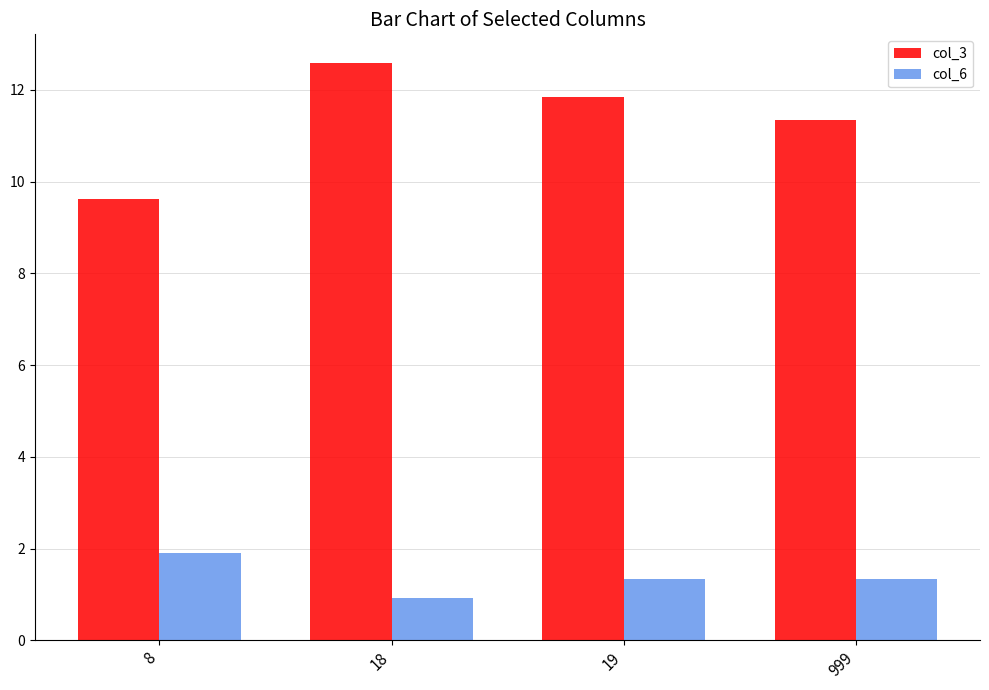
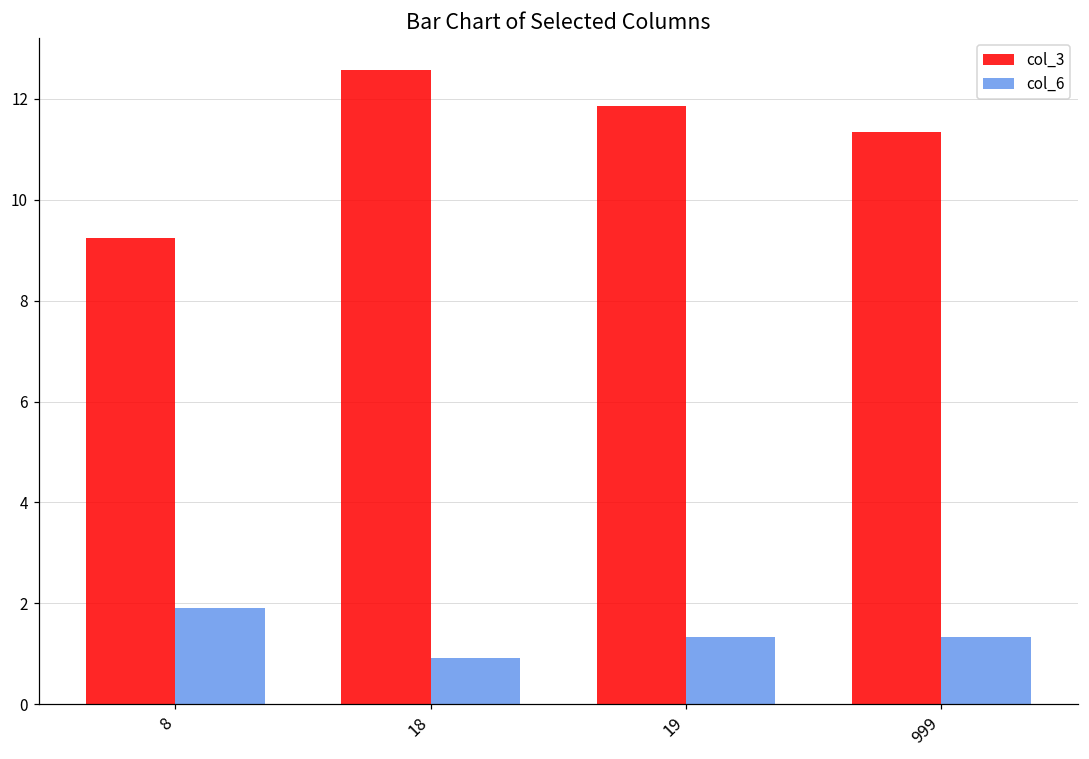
col_3, 8: 9.6 -> 9.2
